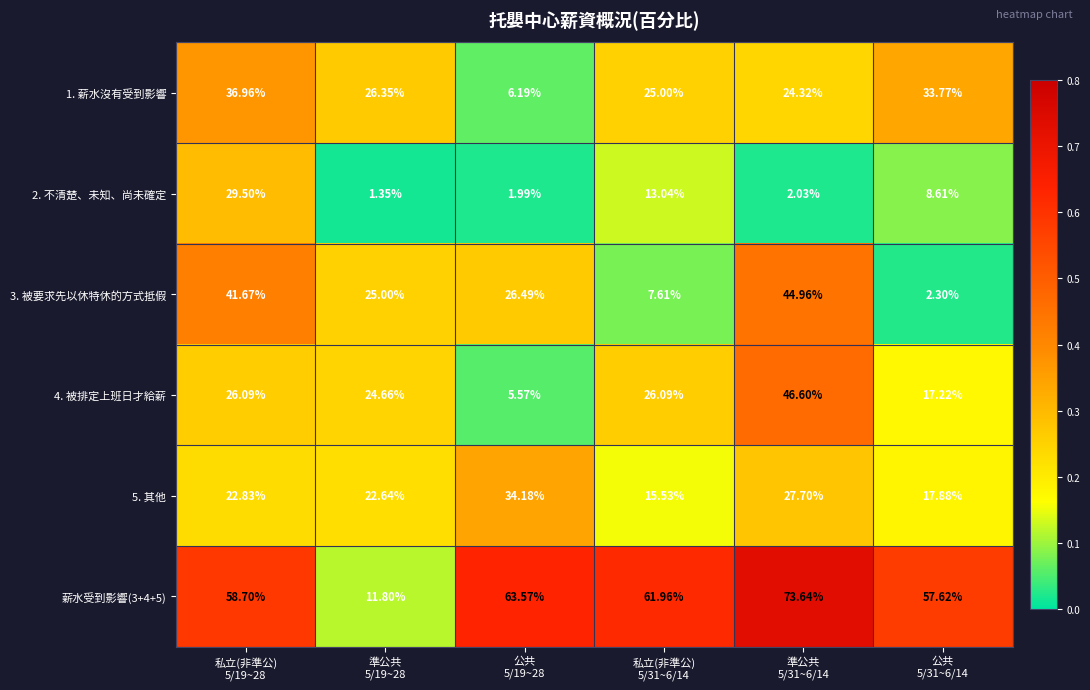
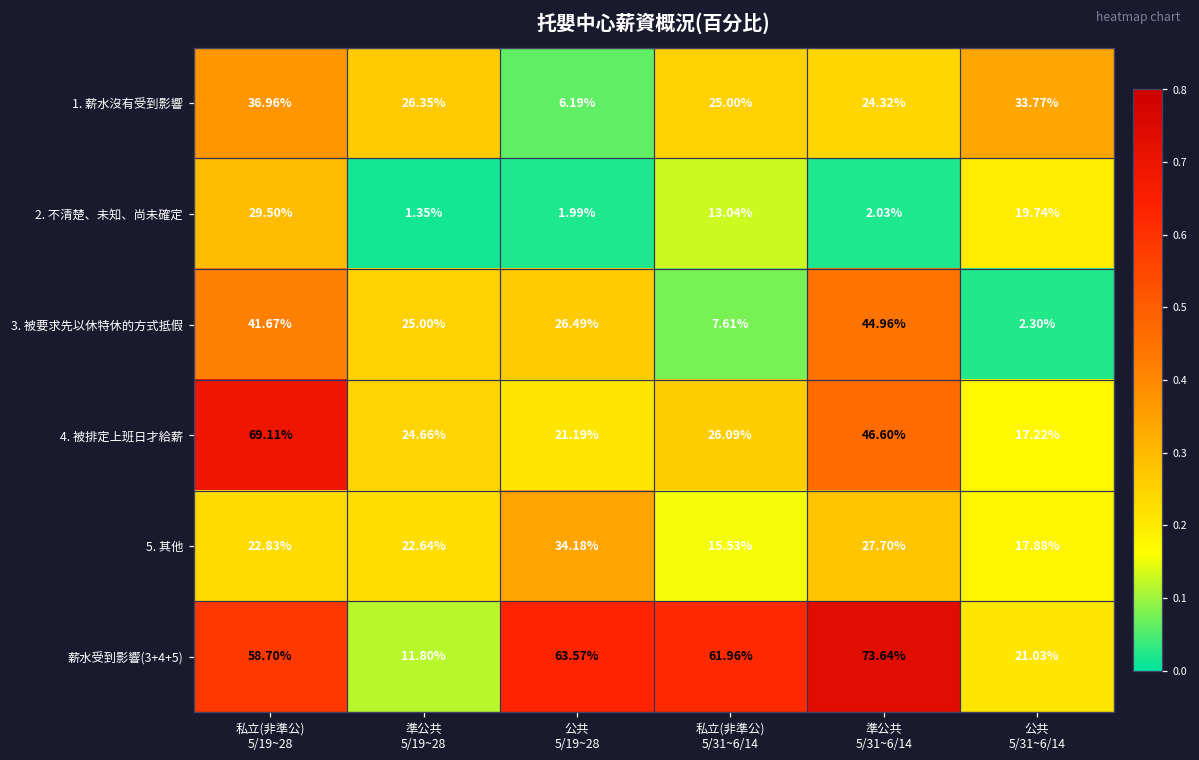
2. 不清楚、未知、尚未確定, 公共 5/31~6/14: 8.61% -> 19.74%
4. 被排定上班日才給薪, 私立(非準公) 5/19~28: 26.09% -> 69.11%
4. 被排定上班日才給薪, 公共 5/19~28: 5.57% -> 21.19%
薪水受到影響(3+4+5), 公共 5/31~6/14: 57.62% -> 21.03%
